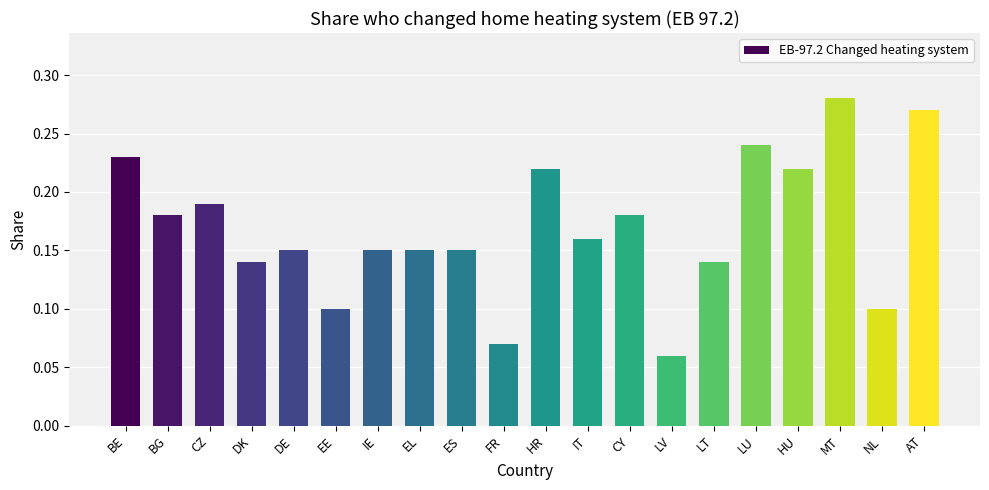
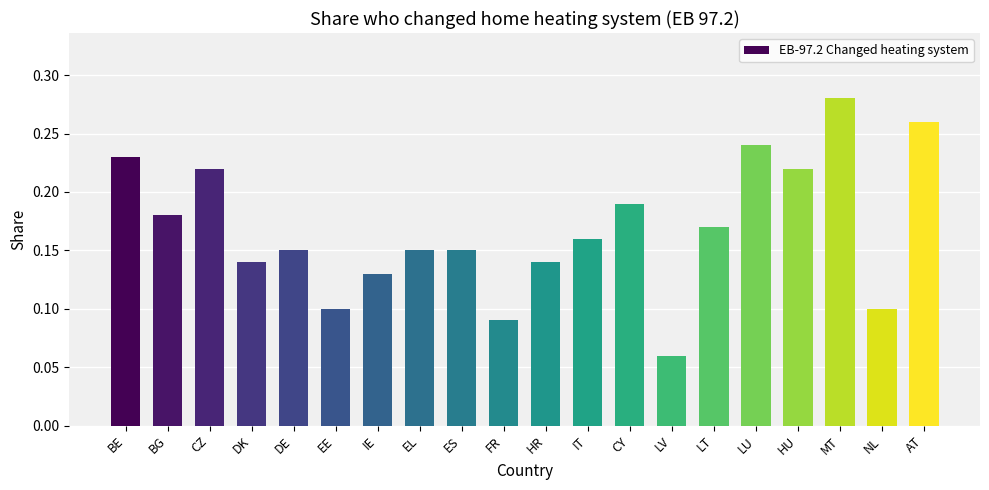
CZ: 0.19 -> 0.22
IE: 0.15 -> 0.13
FR: 0.07 -> 0.09
HR: 0.22 -> 0.14
CY: 0.18 -> 0.19
LT: 0.14 -> 0.17
AT: 0.27 -> 0.26
